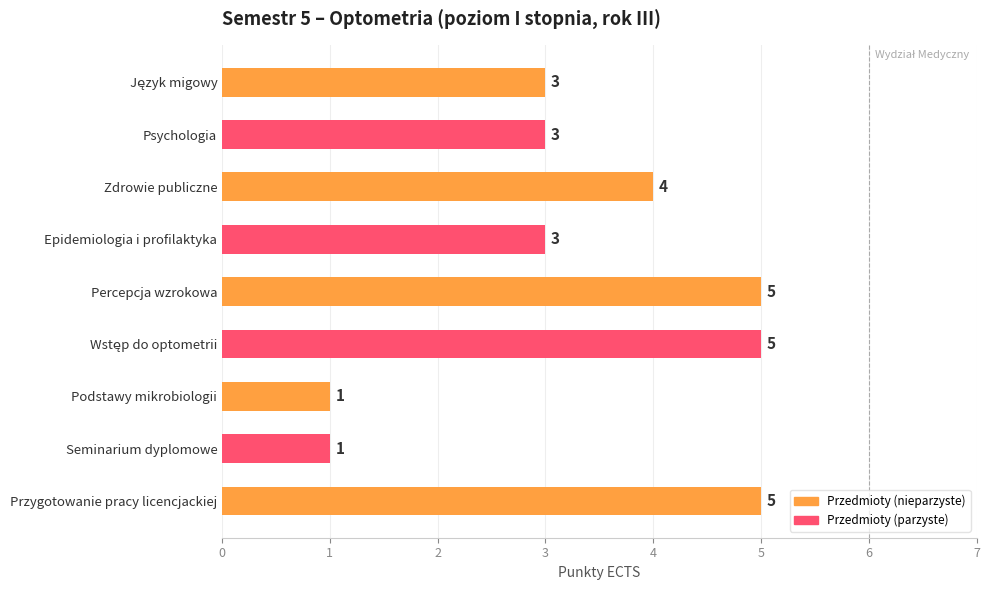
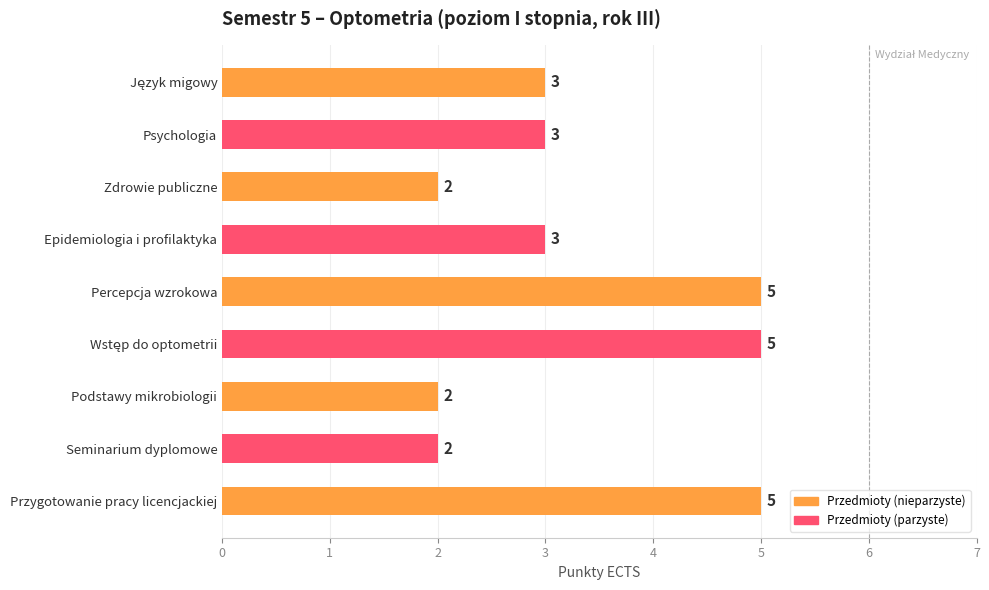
Zdrowie publiczne: 4 -> 2
Podstawy mikrobiologii: 1 -> 2
Seminarium dyplomowe: 1 -> 2
